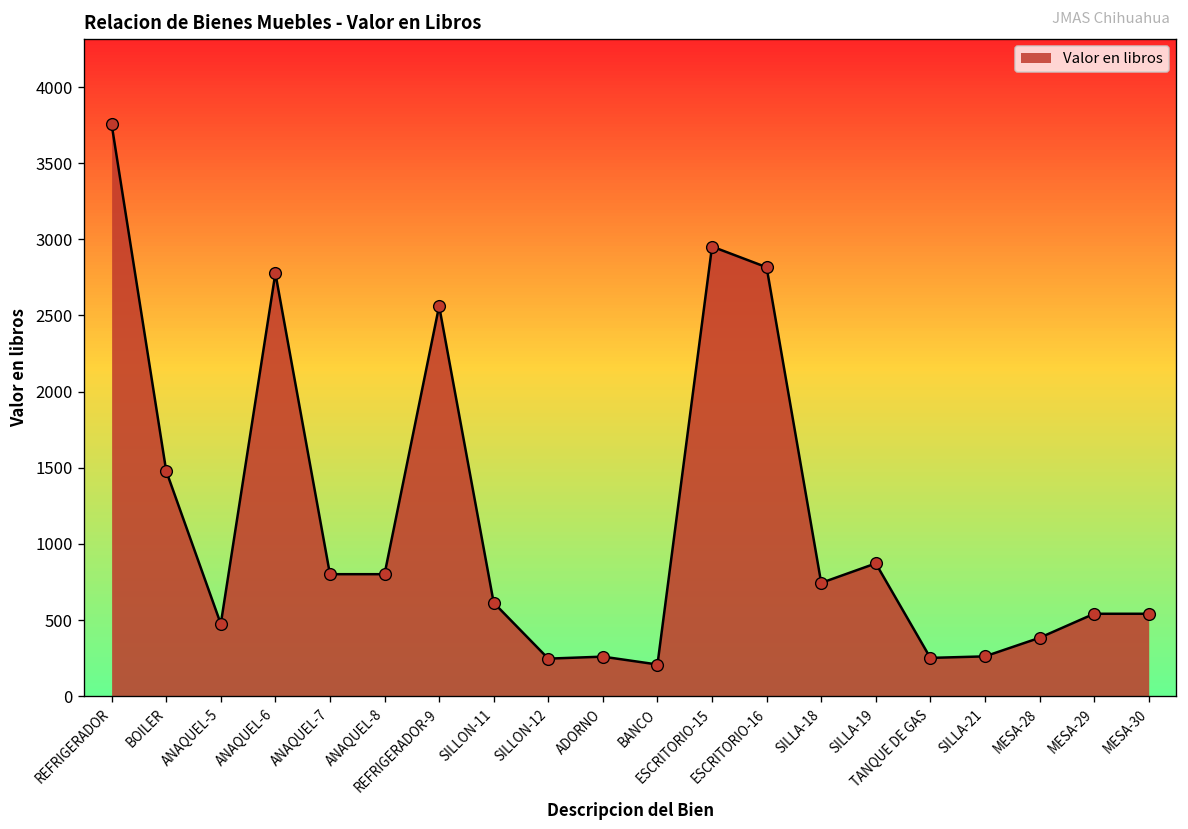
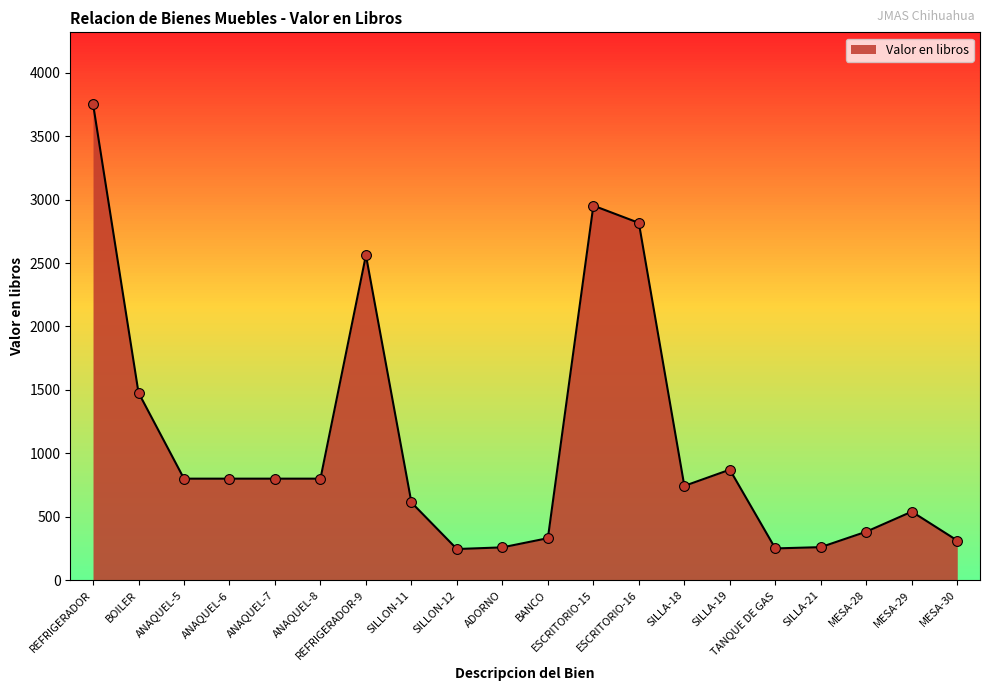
Valor en libros, ANAQUEL-5: 470 -> 800
Valor en libros, ANAQUEL-6: 2780 -> 800
Valor en libros, BANCO: 210 -> 330
Valor en libros, MESA-30: 540 -> 310
